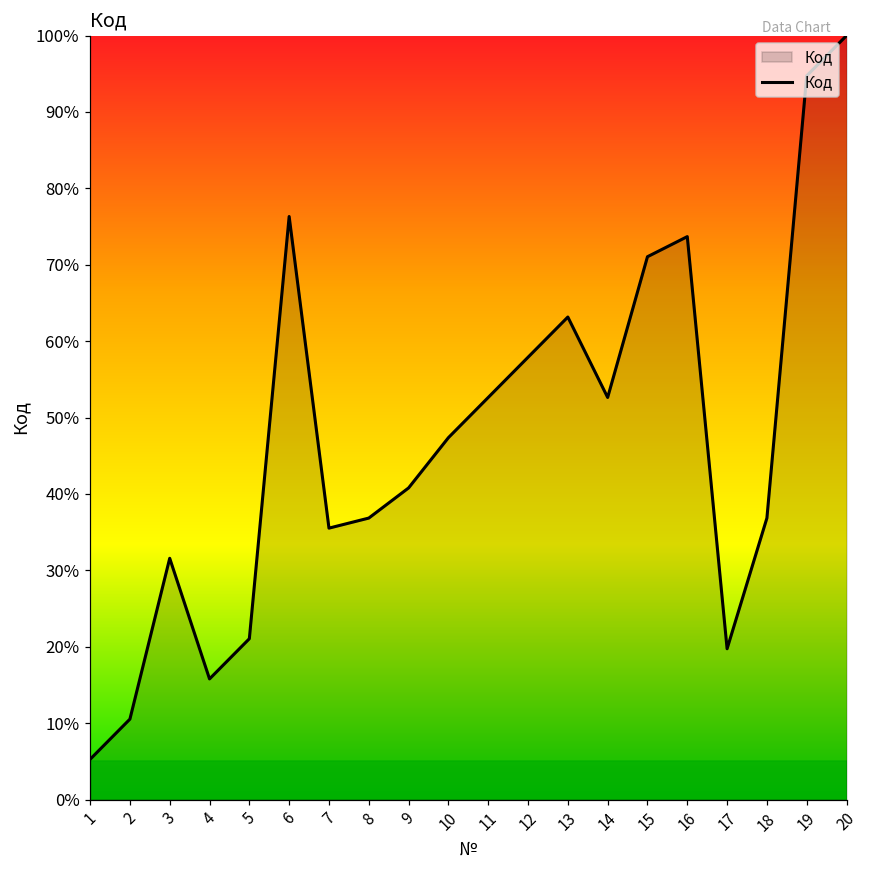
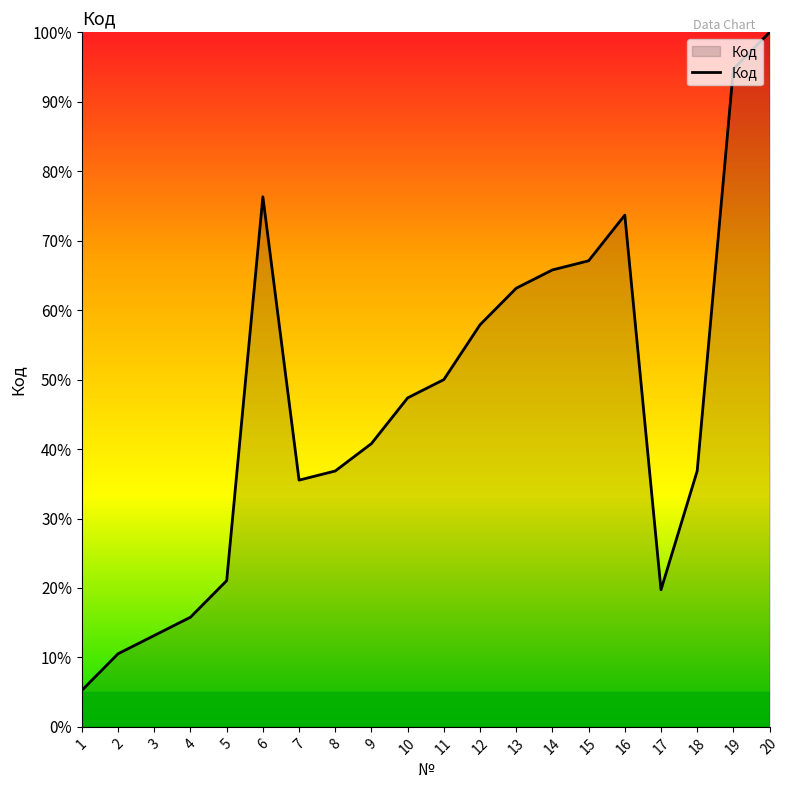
3: 32% -> 13%
11: 53% -> 50%
14: 53% -> 66%
15: 71% -> 67%
